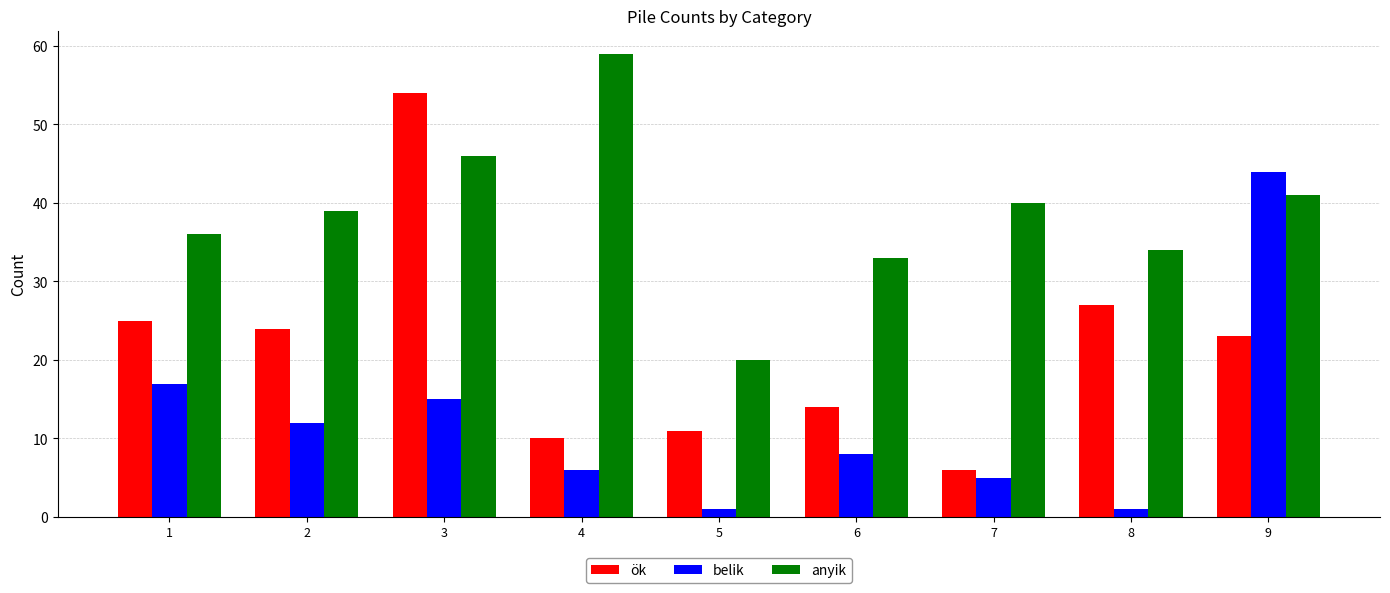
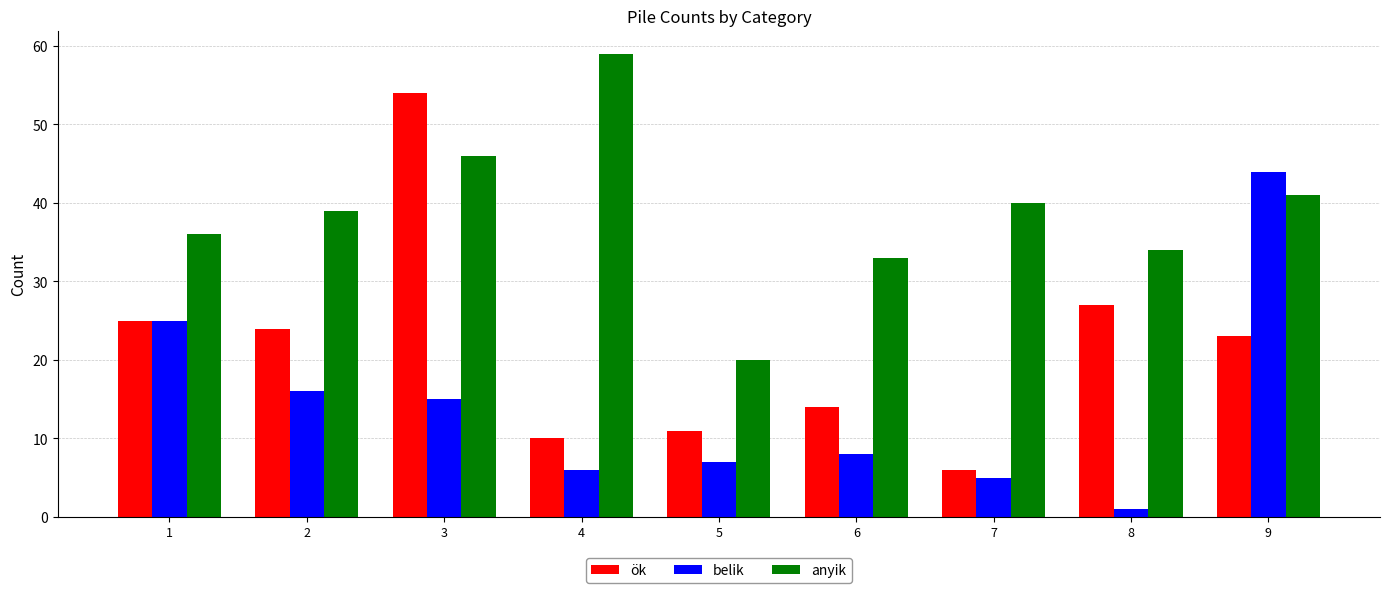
belik, 1: 17 -> 25
belik, 2: 12 -> 16
belik, 5: 1 -> 7
